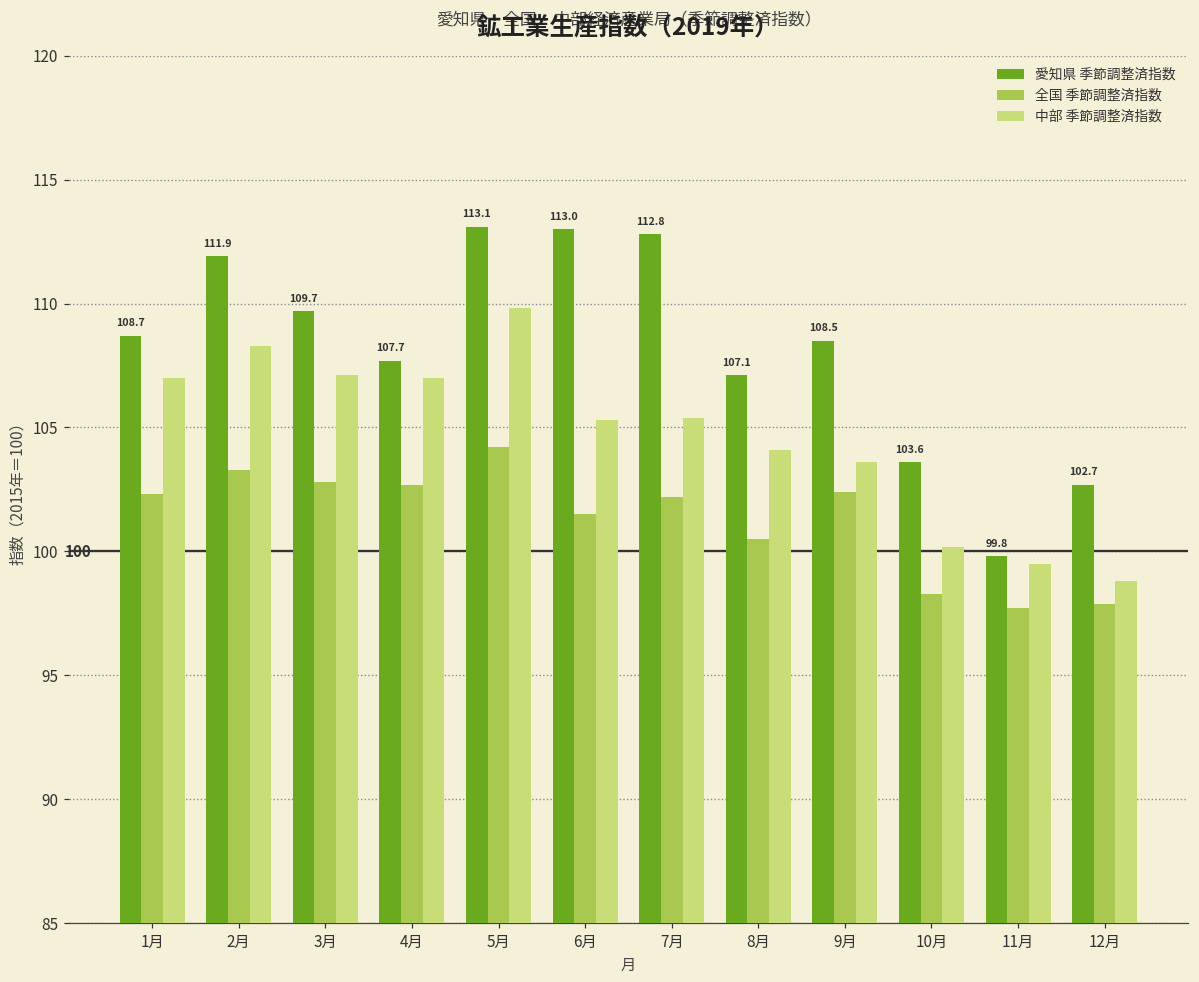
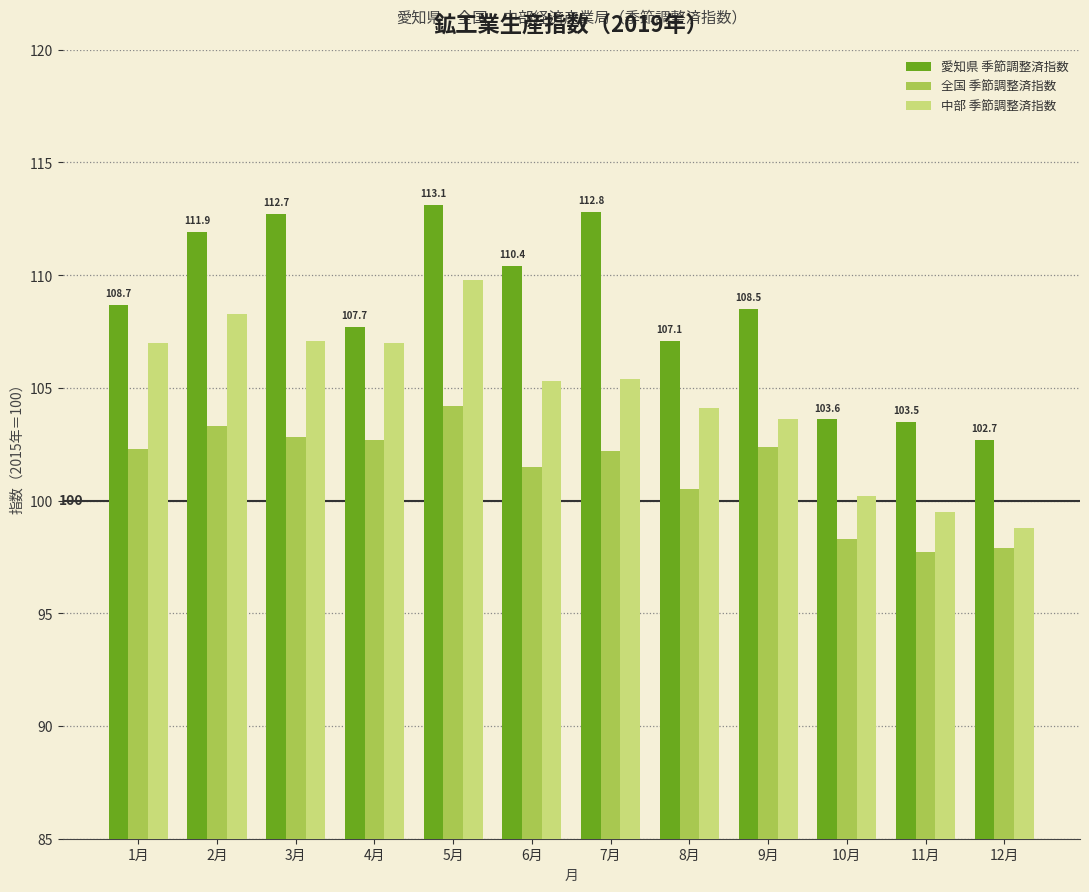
愛知県 季節調整済指数, 3月: 109.7 -> 112.7
愛知県 季節調整済指数, 6月: 113.0 -> 110.4
愛知県 季節調整済指数, 11月: 99.8 -> 103.5
